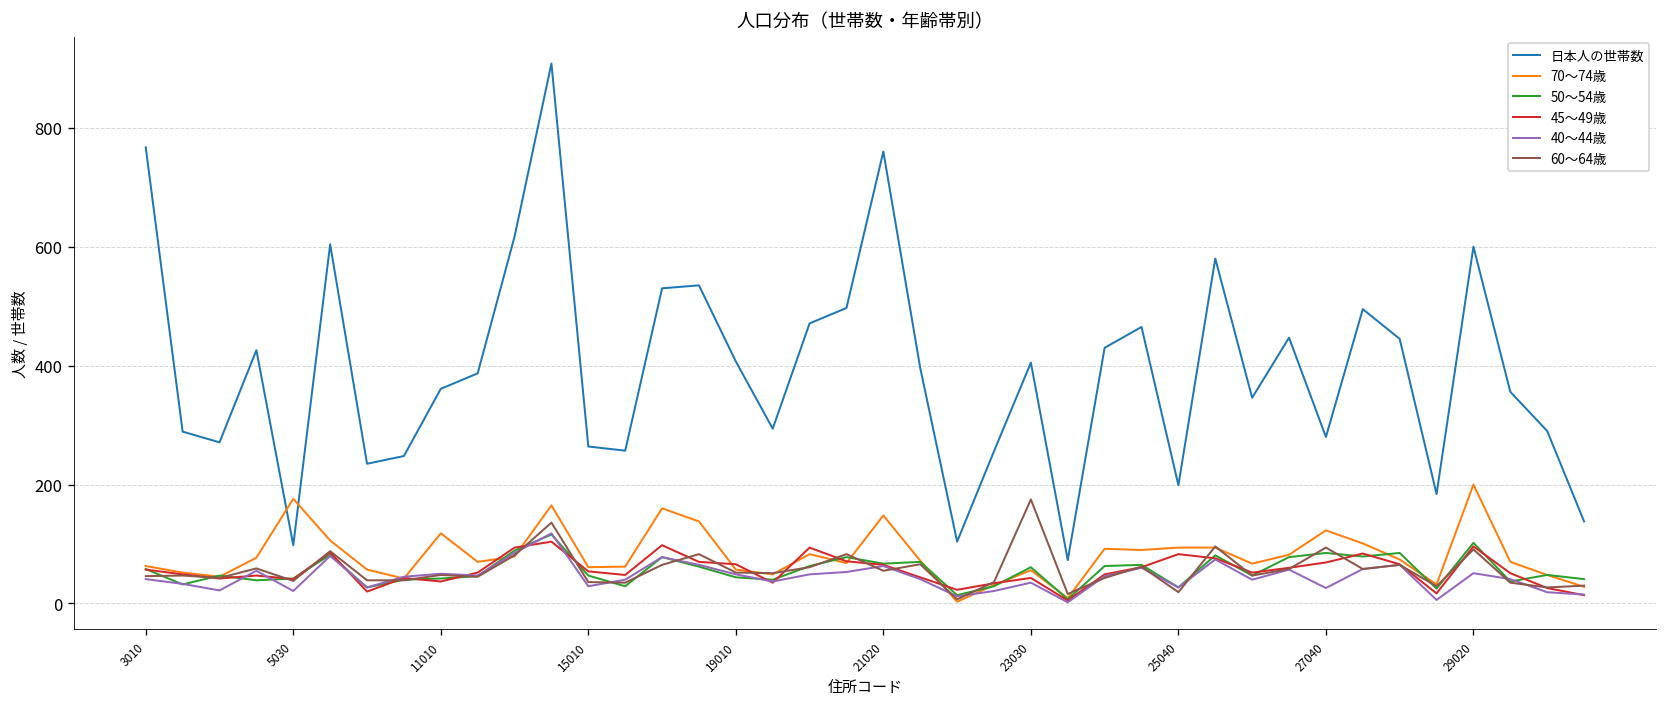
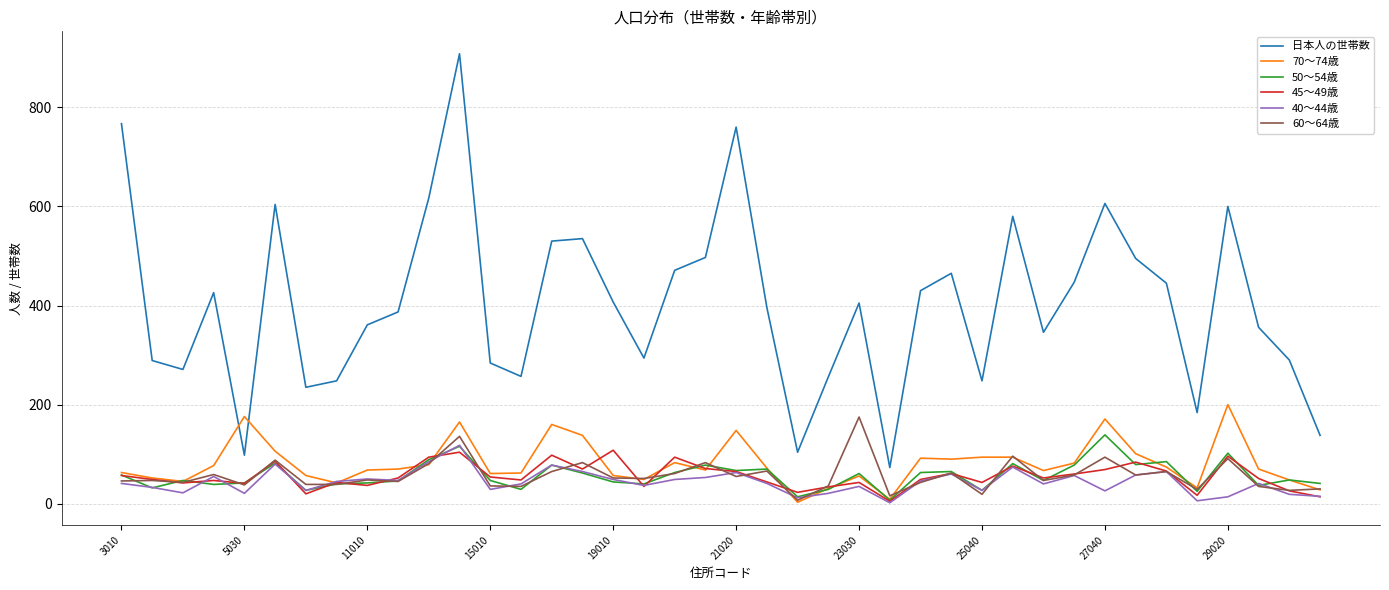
70〜74歳, 11010: 120 -> 70
日本人の世帯数, 15010: 260 -> 280
45〜49歳, 19010: 70 -> 110
日本人の世帯数, 25040: 200 -> 250
45〜49歳, 25040: 80 -> 40
日本人の世帯数, 27040: 280 -> 610
70〜74歳, 27040: 120 -> 170
50〜54歳, 27040: 90 -> 140
40〜44歳, 29020: 50 -> 10
